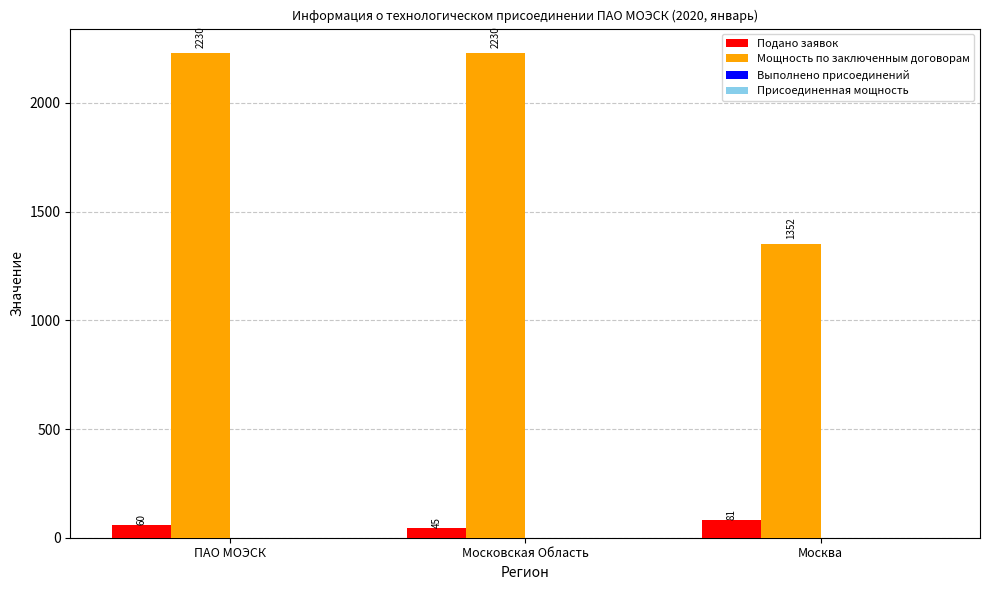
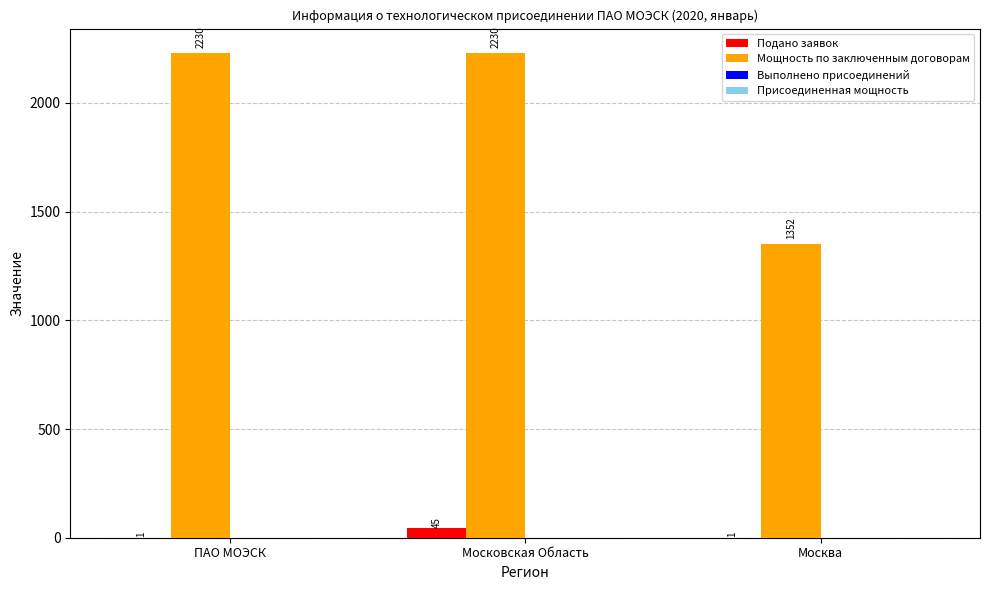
Подано заявок, ПАО МОЭСК: 60 -> 1
Подано заявок, Москва: 81 -> 1
